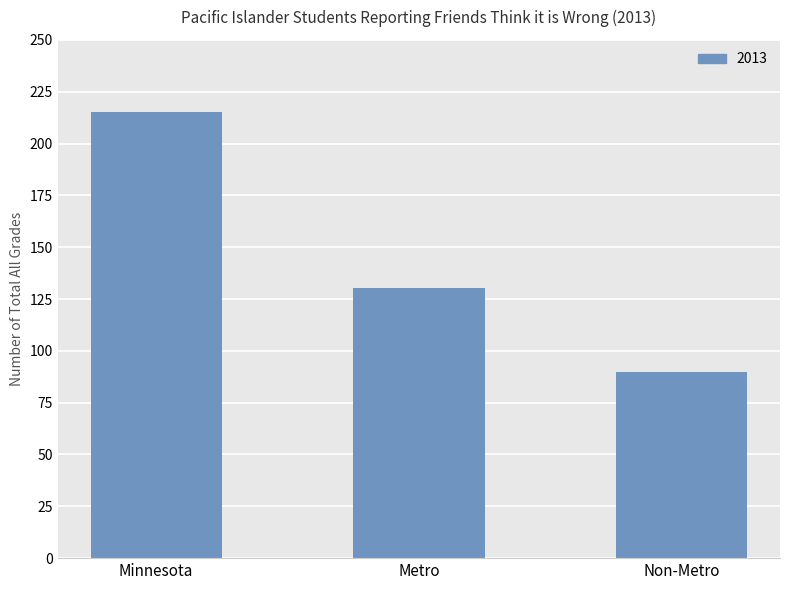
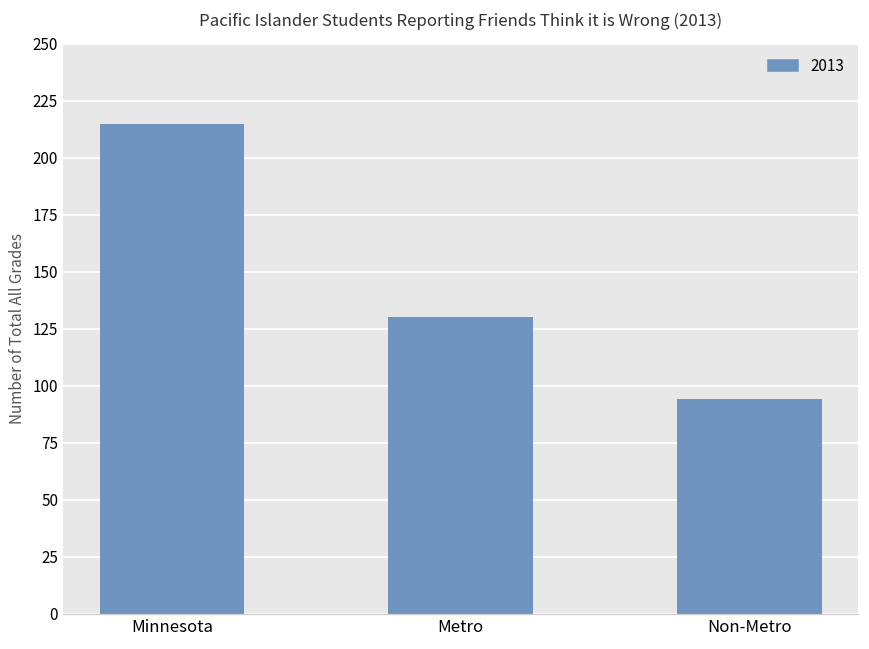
Non-Metro: 90 -> 94
